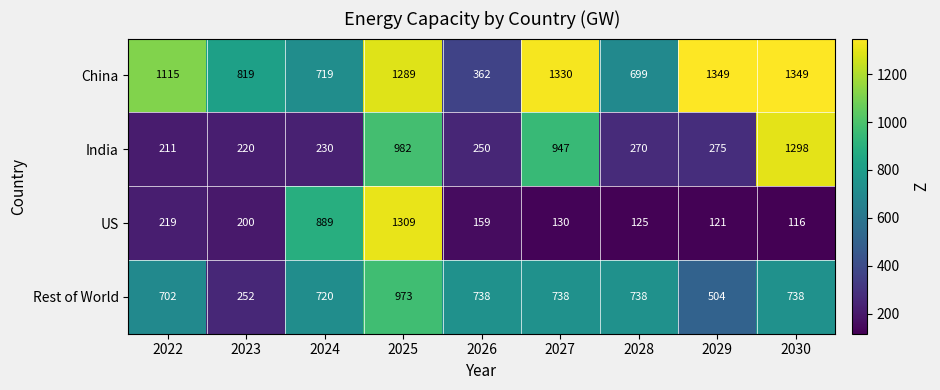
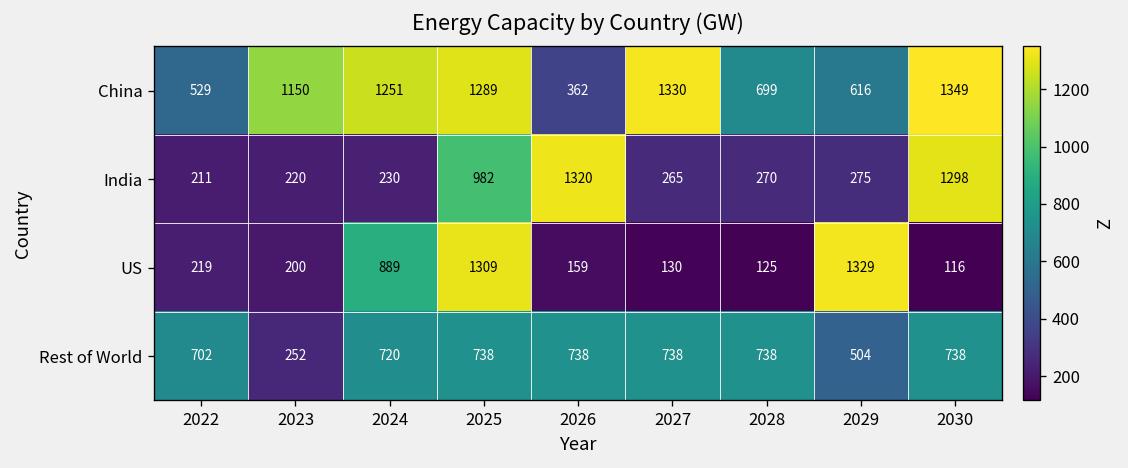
China, 2022: 1115 -> 529
China, 2023: 819 -> 1150
China, 2024: 719 -> 1251
China, 2029: 1349 -> 616
India, 2026: 250 -> 1320
India, 2027: 947 -> 265
US, 2029: 121 -> 1329
Rest of World, 2025: 973 -> 738
